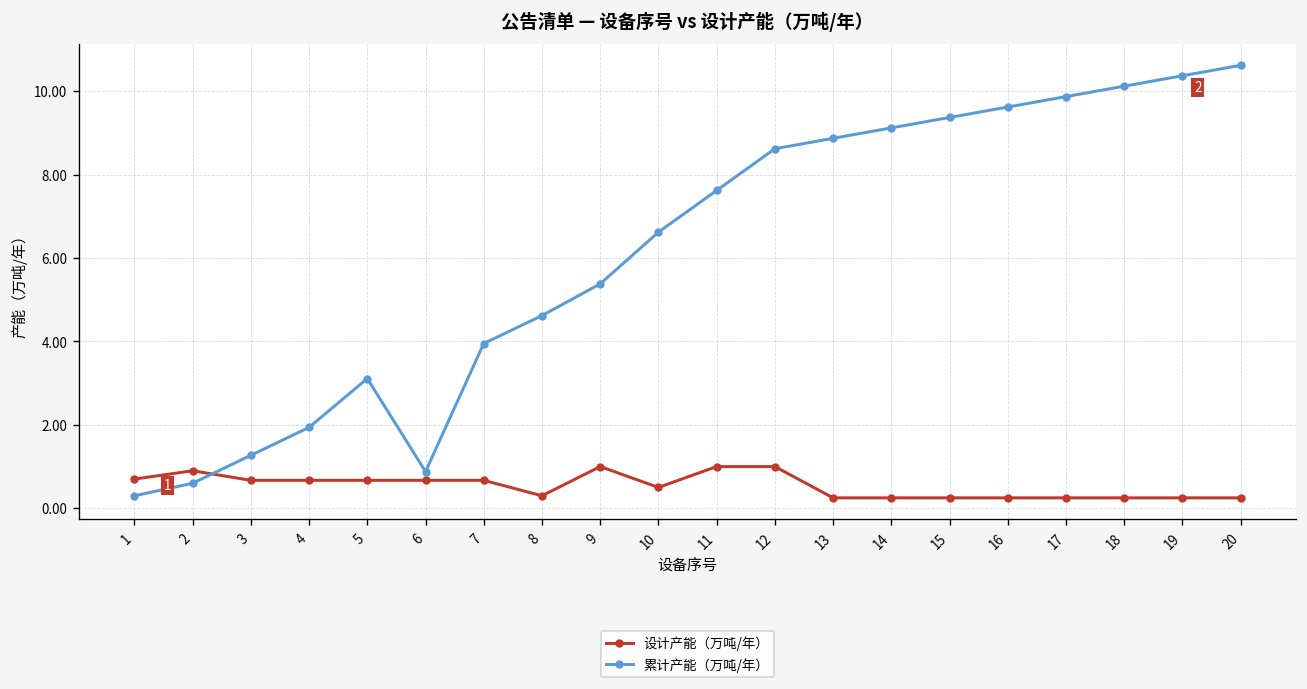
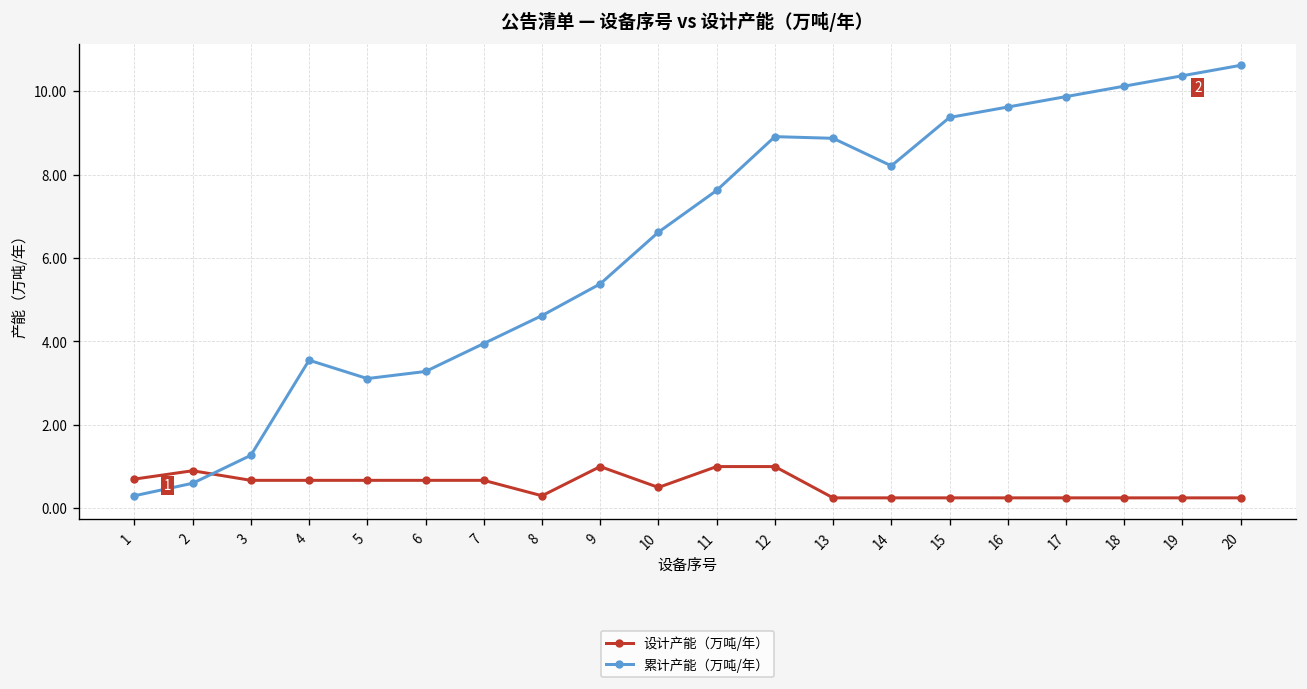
累计产能（万吨/年）, 4: 1.9 -> 3.6
累计产能（万吨/年）, 6: 0.9 -> 3.3
累计产能（万吨/年）, 12: 8.6 -> 8.9
累计产能（万吨/年）, 14: 9.1 -> 8.2
